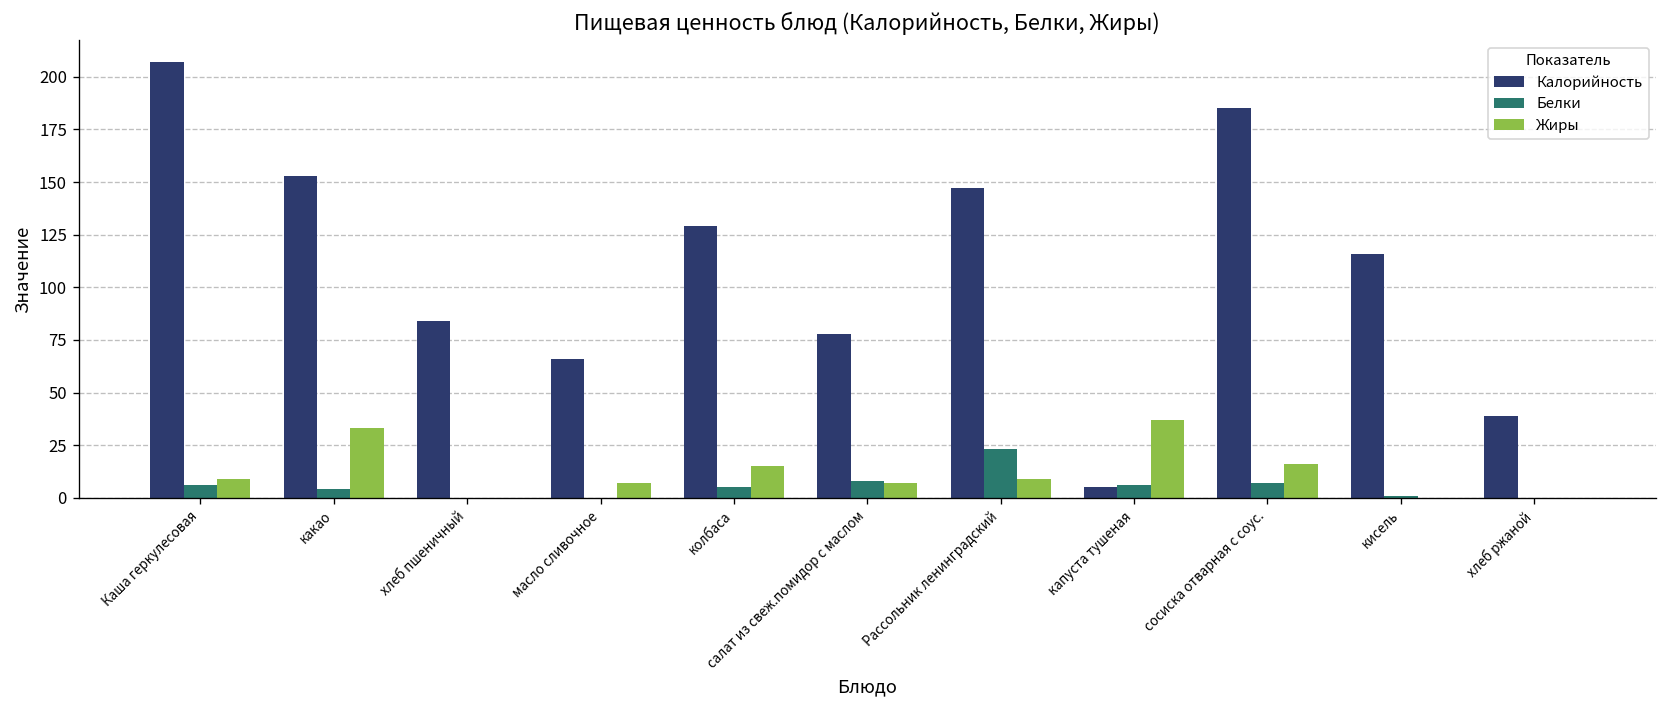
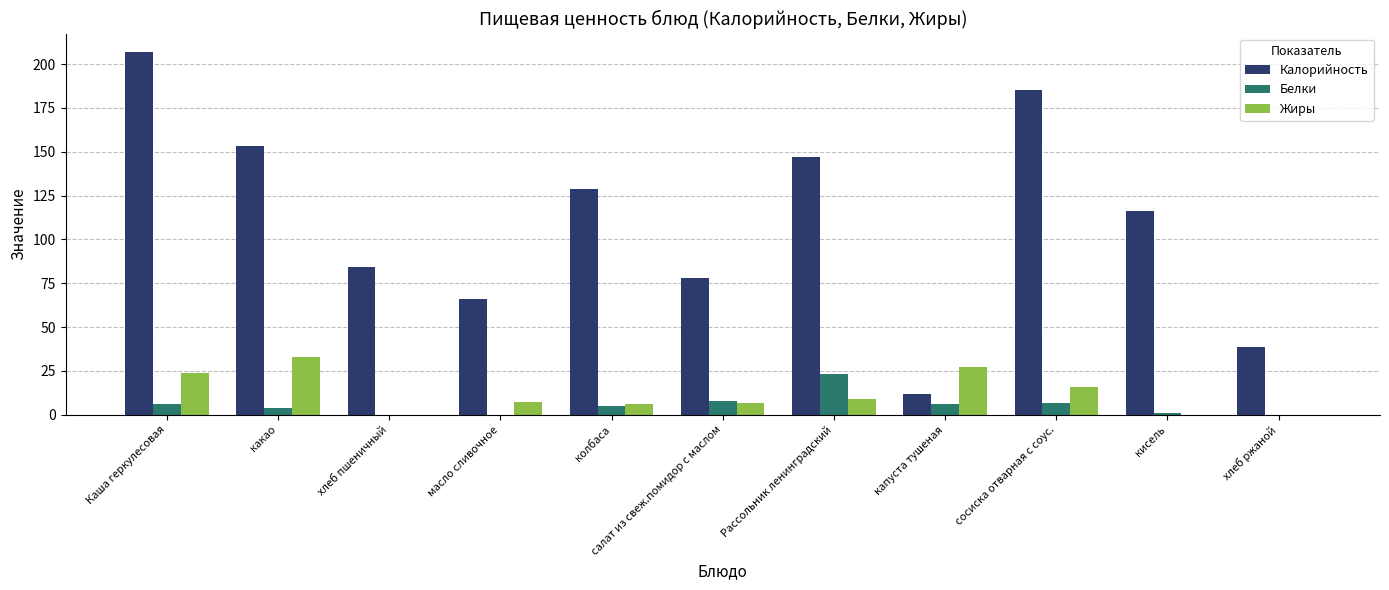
Жиры, Каша геркулесовая: 9 -> 24
Жиры, колбаса: 15 -> 6
Калорийность, капуста тушеная: 5 -> 12
Жиры, капуста тушеная: 37 -> 27
